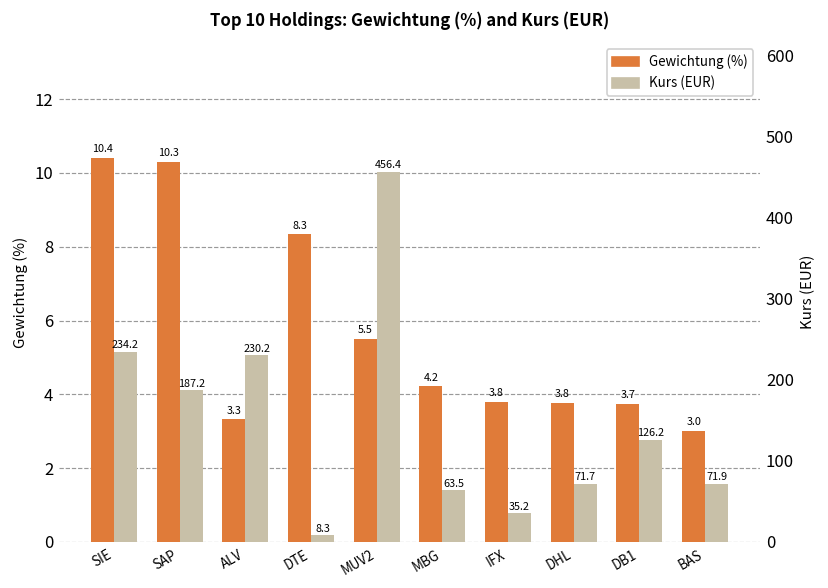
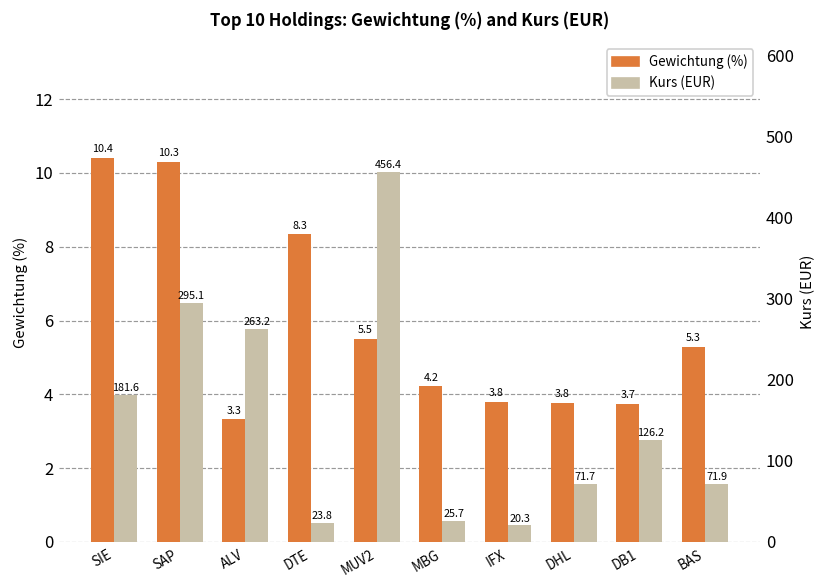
Gewichtung (%), BAS: 3.0 -> 5.3
Kurs (EUR), SIE: 234.2 -> 181.6
Kurs (EUR), SAP: 187.2 -> 295.1
Kurs (EUR), ALV: 230.2 -> 263.2
Kurs (EUR), DTE: 8.3 -> 23.8
Kurs (EUR), MBG: 63.5 -> 25.7
Kurs (EUR), IFX: 35.2 -> 20.3
